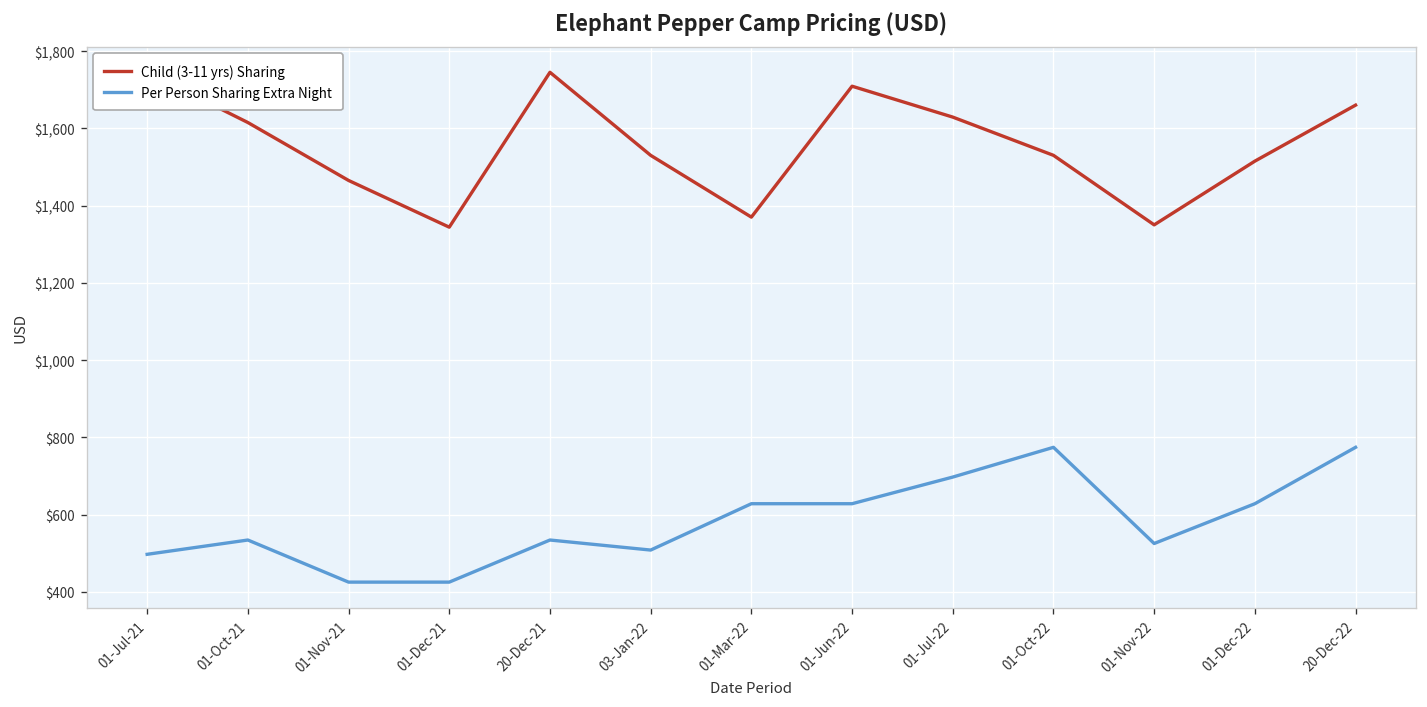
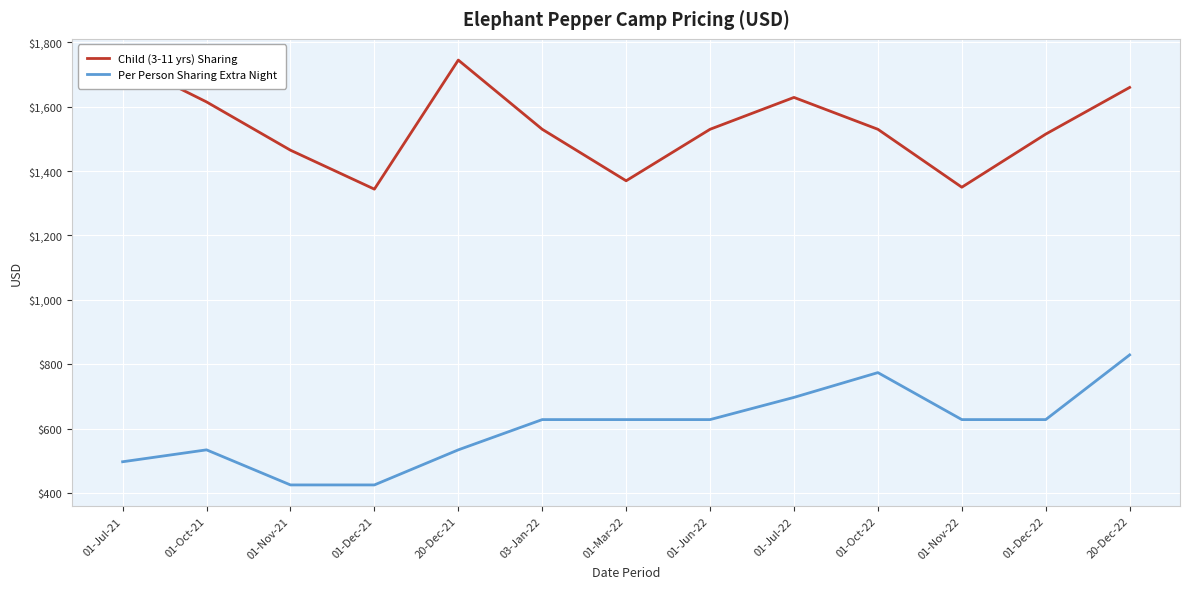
Per Person Sharing Extra Night, 03-Jan-22: $510 -> $630
Child (3-11 yrs) Sharing, 01-Jun-22: $1,710 -> $1,530
Per Person Sharing Extra Night, 01-Nov-22: $530 -> $630
Per Person Sharing Extra Night, 20-Dec-22: $770 -> $830
